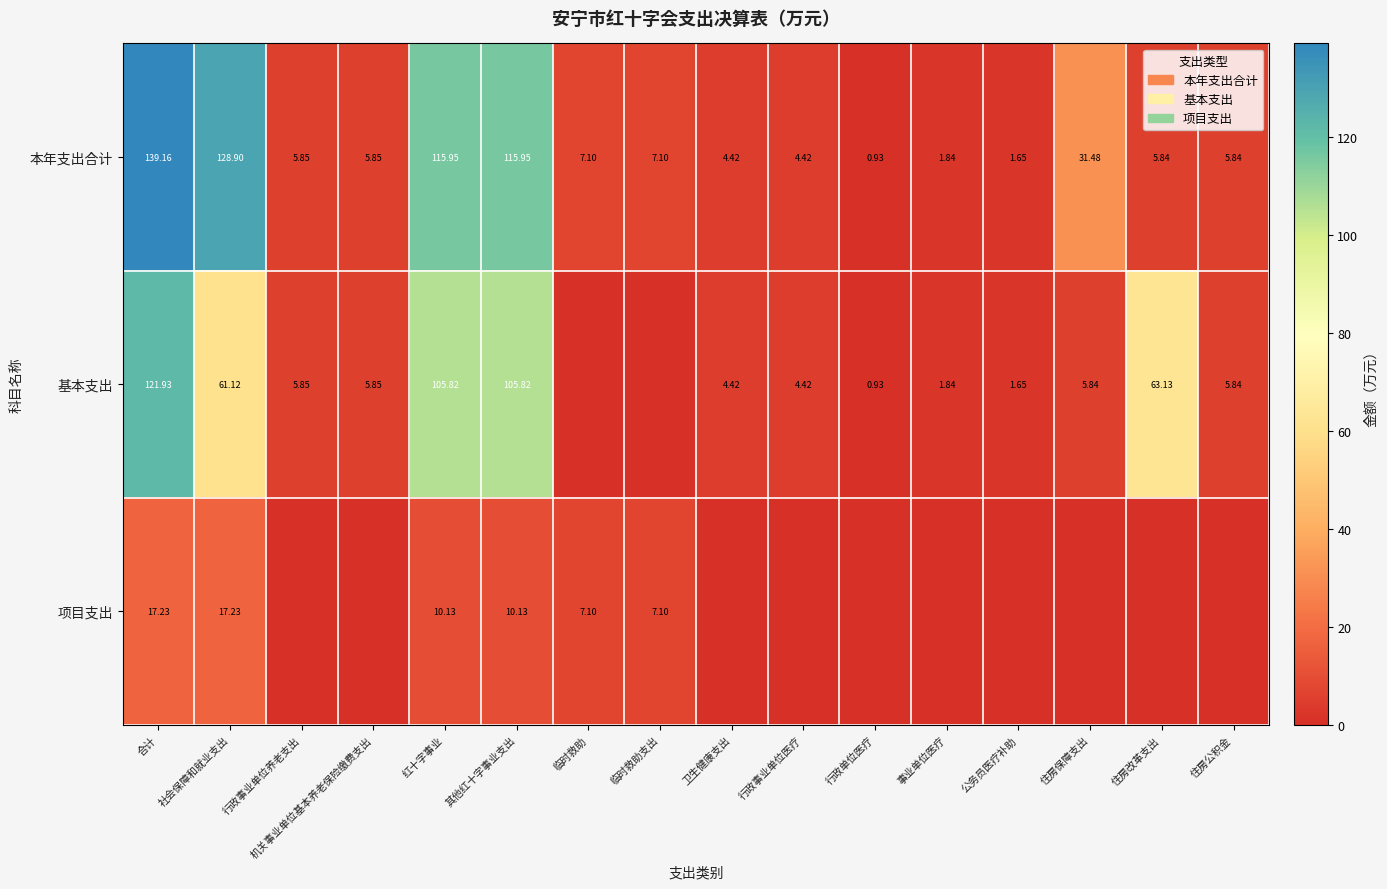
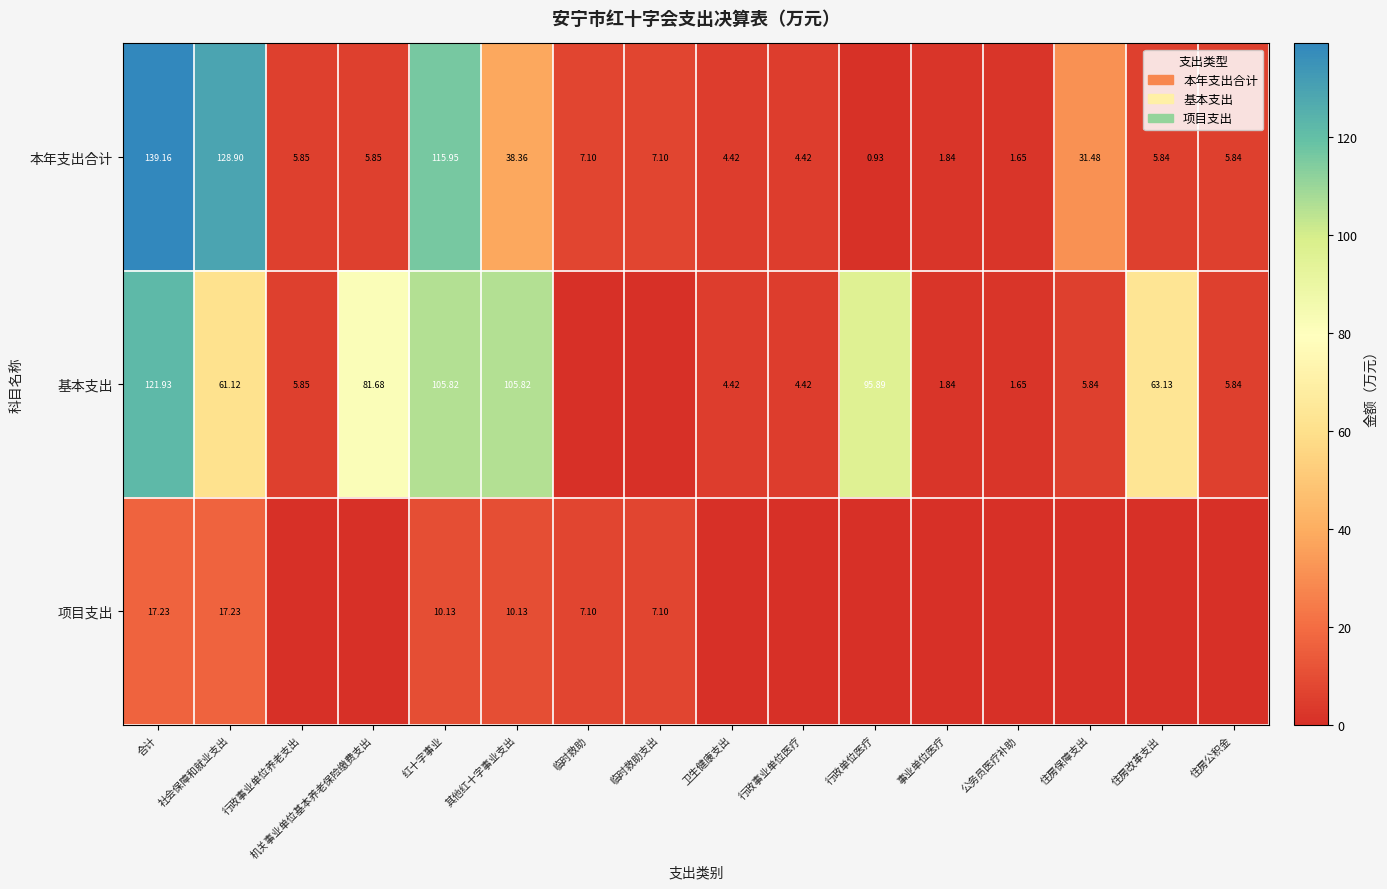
本年支出合计, 其他红十字事业支出: 115.95 -> 38.36
基本支出, 机关事业单位基本养老保险缴费支出: 5.85 -> 81.68
基本支出, 行政单位医疗: 0.93 -> 95.89
